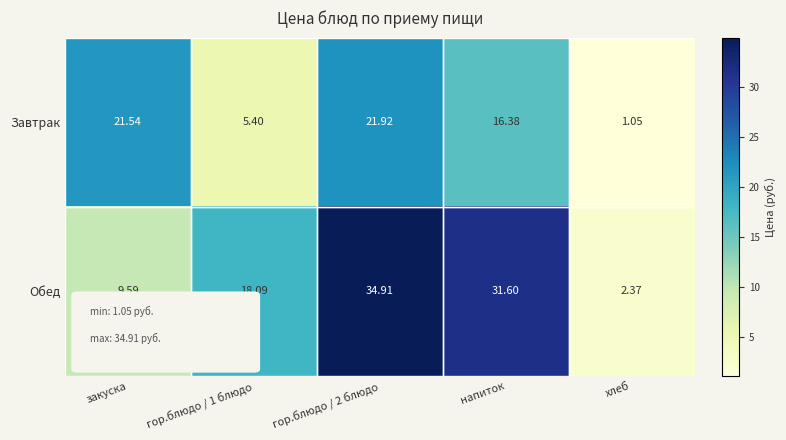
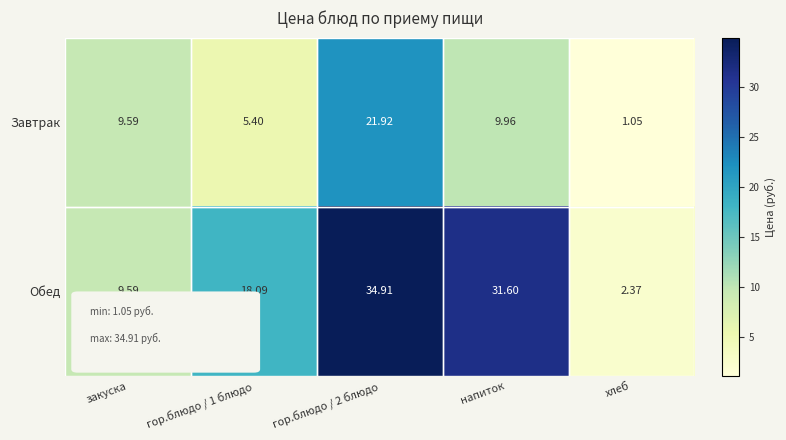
Завтрак, закуска: 21.54 -> 9.59
Завтрак, напиток: 16.38 -> 9.96
